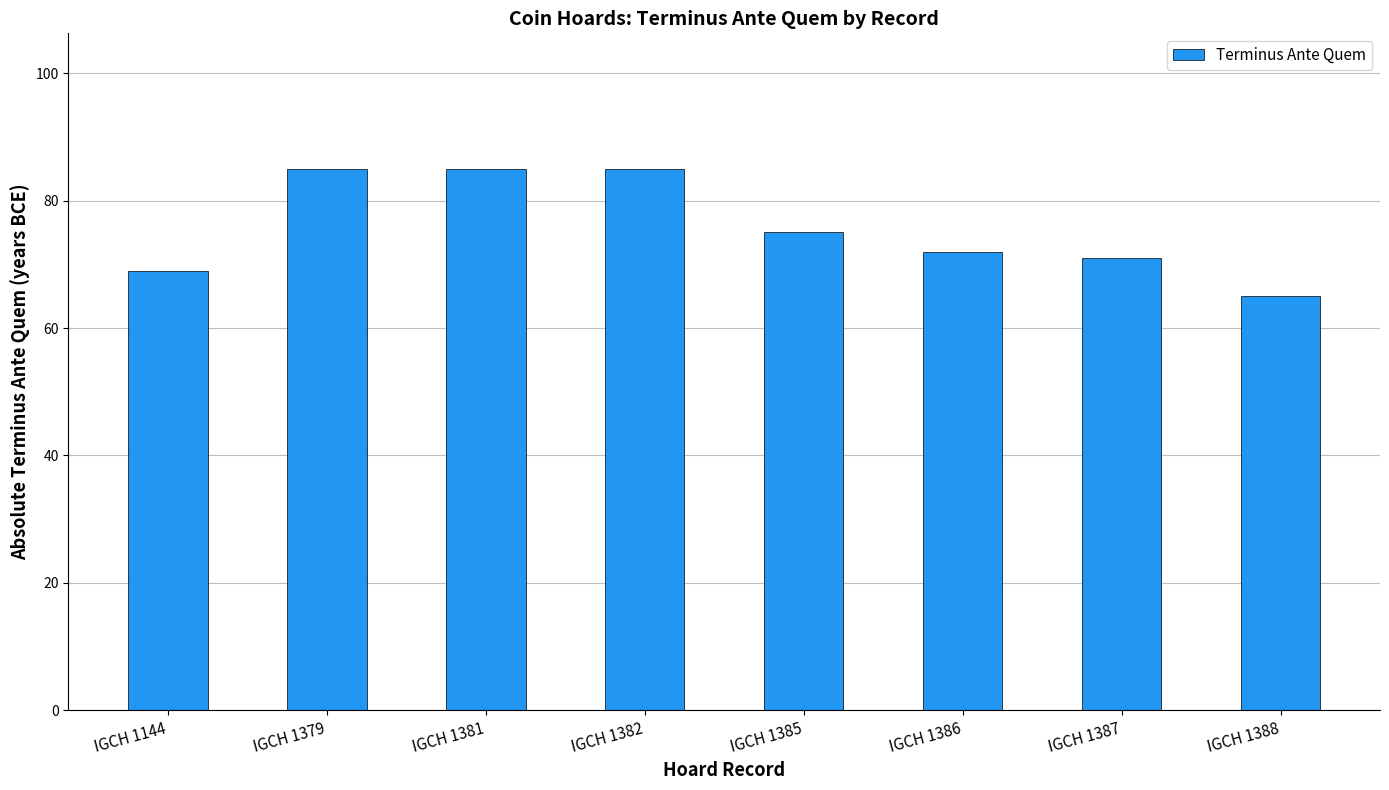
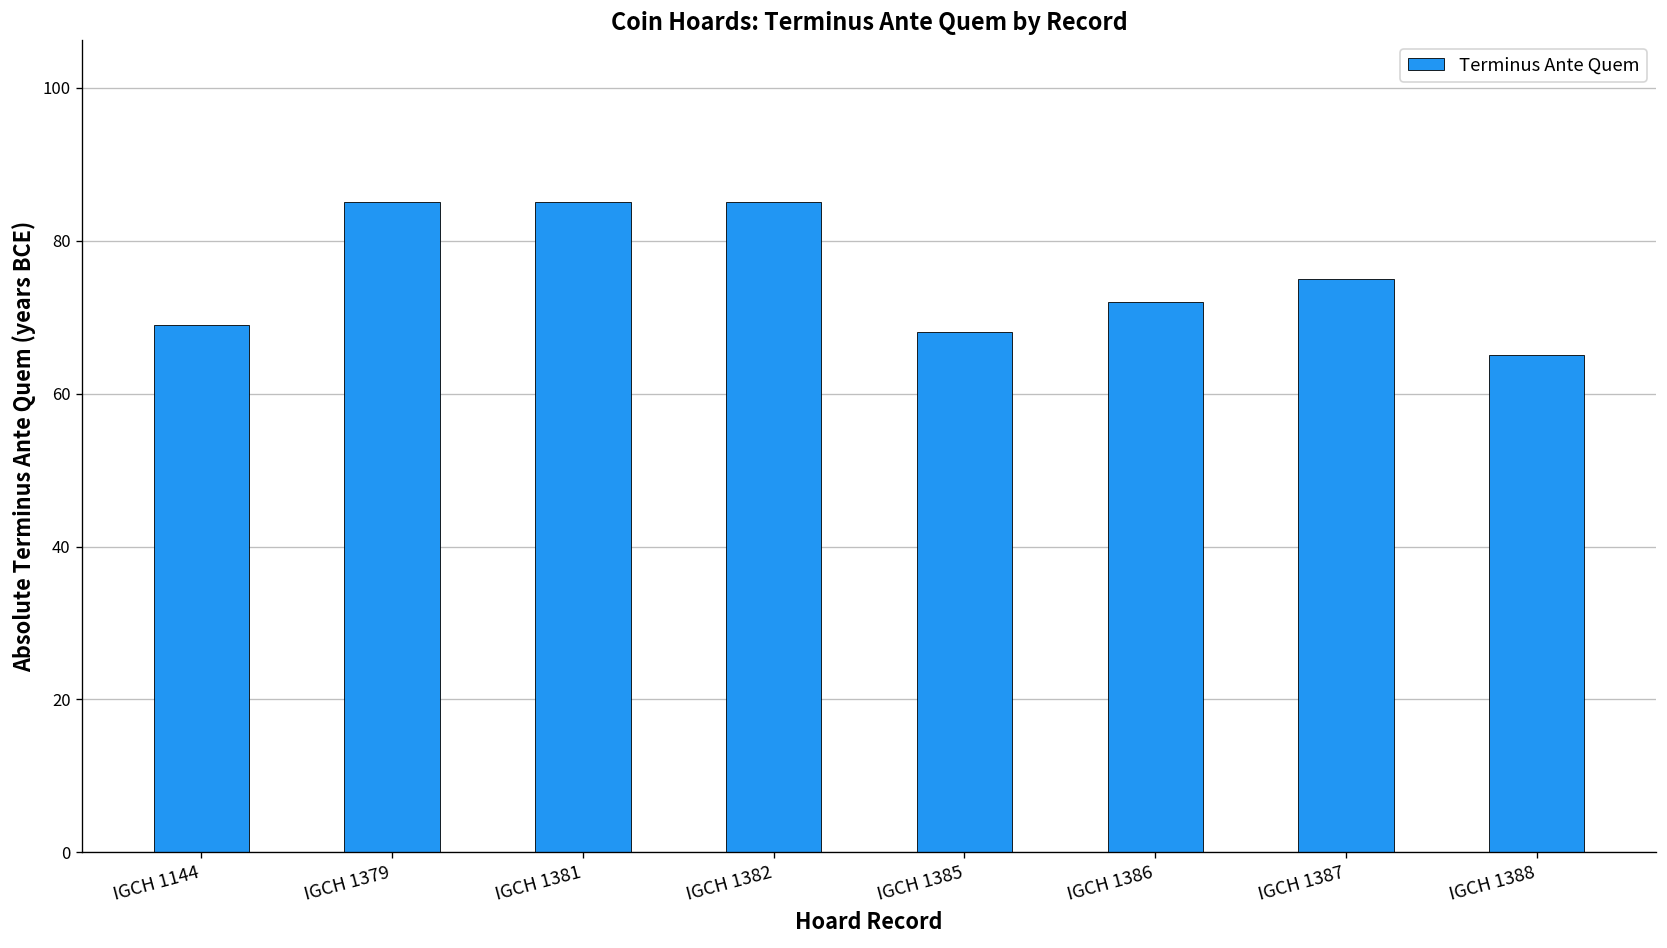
IGCH 1385: 75 -> 68
IGCH 1387: 71 -> 75
